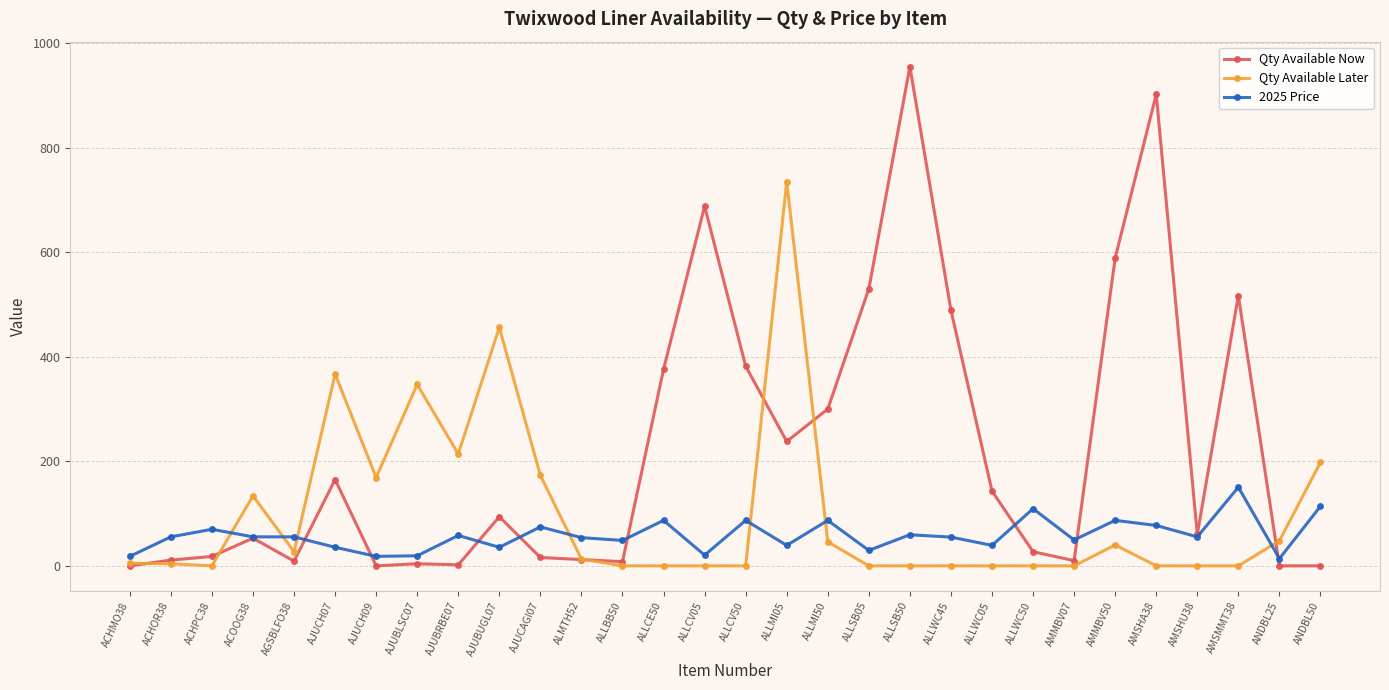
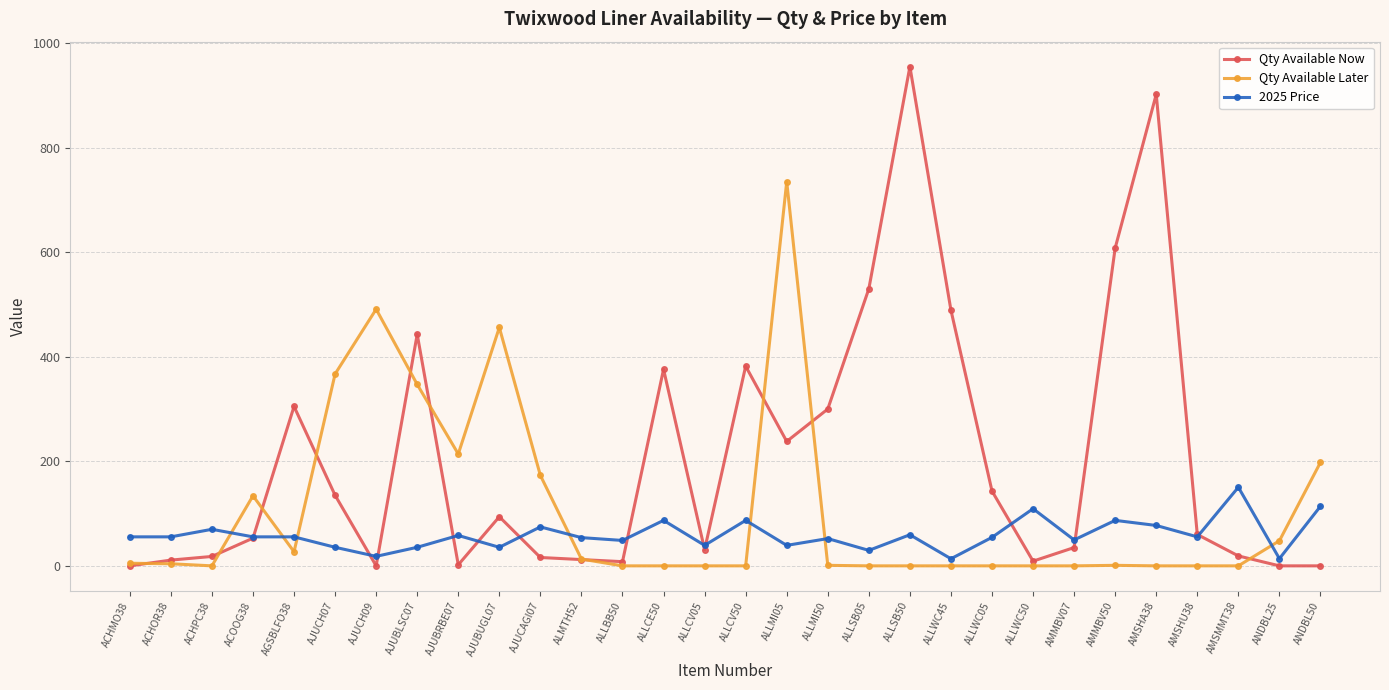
2025 Price, ACHMO38: 20 -> 60
Qty Available Now, AGSBLFO38: 10 -> 310
Qty Available Now, AJUCH07: 170 -> 140
Qty Available Later, AJUCH09: 170 -> 490
Qty Available Now, AJUBLSC07: 0 -> 440
2025 Price, AJUBLSC07: 20 -> 40
Qty Available Now, ALLCV05: 690 -> 30
2025 Price, ALLCV05: 20 -> 40
Qty Available Later, ALLMI50: 50 -> 0
2025 Price, ALLMI50: 90 -> 50
2025 Price, ALLWC45: 60 -> 10
2025 Price, ALLWC05: 40 -> 50
Qty Available Now, ALLWC50: 30 -> 10
Qty Available Now, AMMBV07: 10 -> 40
Qty Available Now, AMMBV50: 590 -> 610
Qty Available Later, AMMBV50: 40 -> 0
Qty Available Now, AMSMMT38: 520 -> 20
